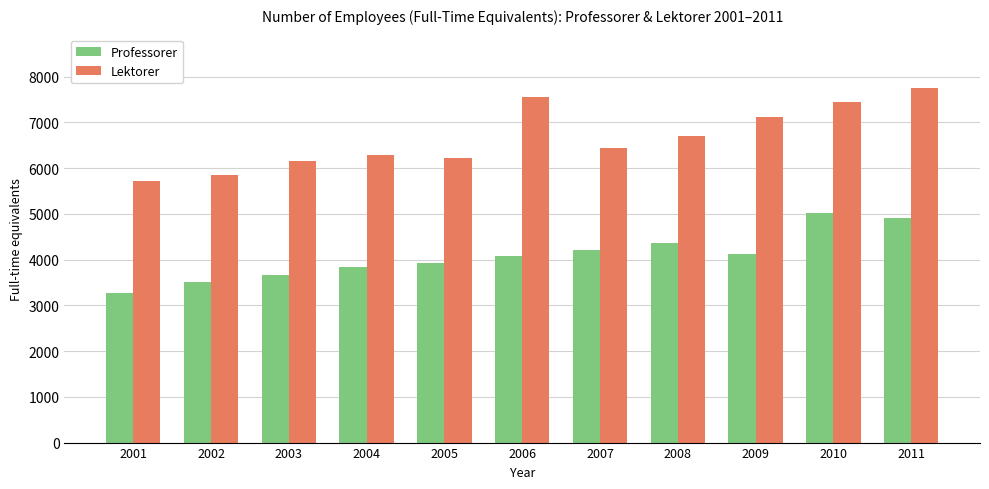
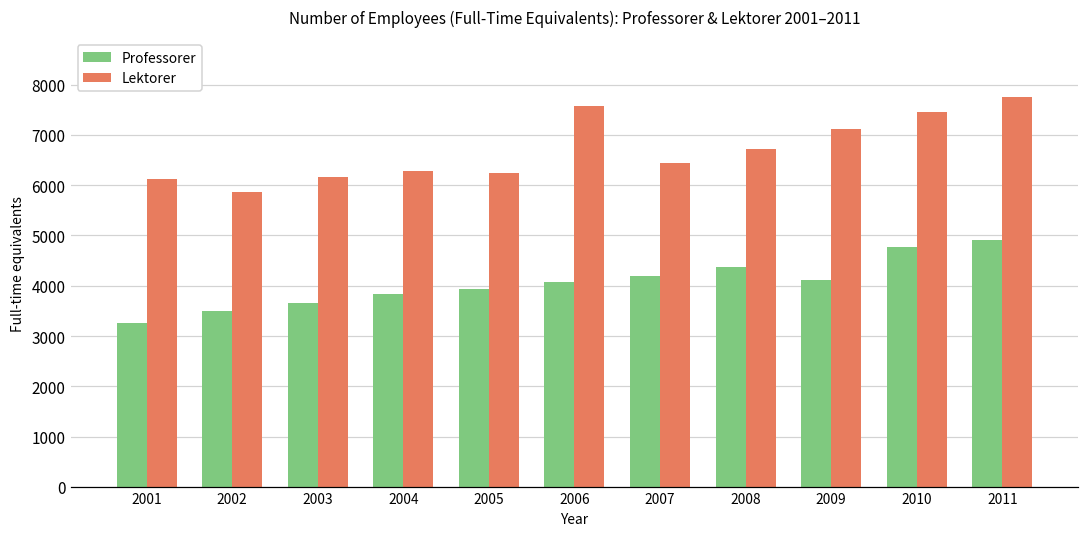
Lektorer, 2001: 5700 -> 6100
Professorer, 2010: 5000 -> 4800
